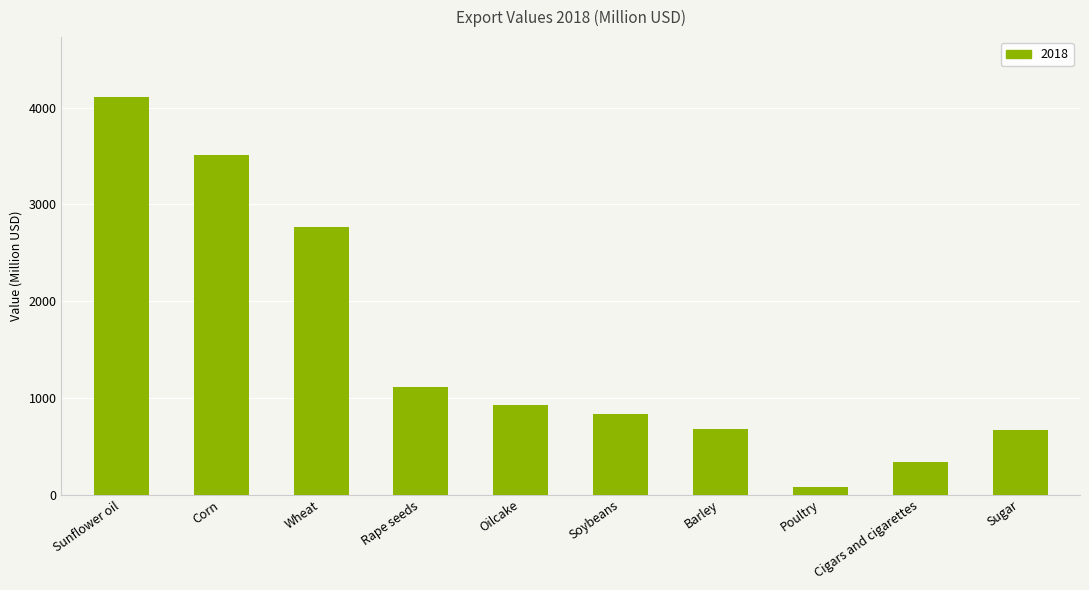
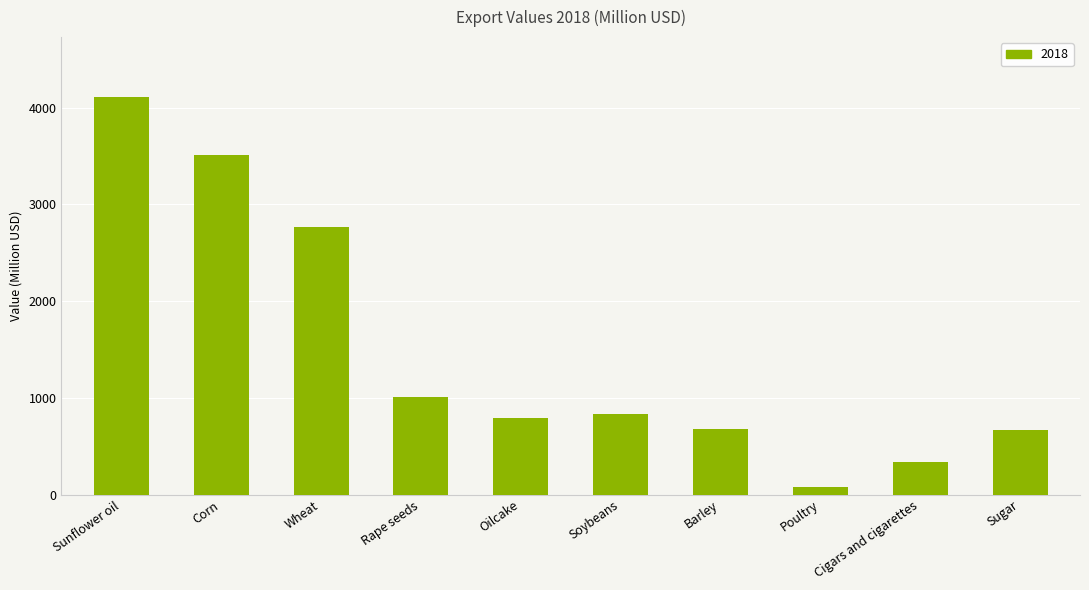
Rape seeds: 1100 -> 1000
Oilcake: 900 -> 800
